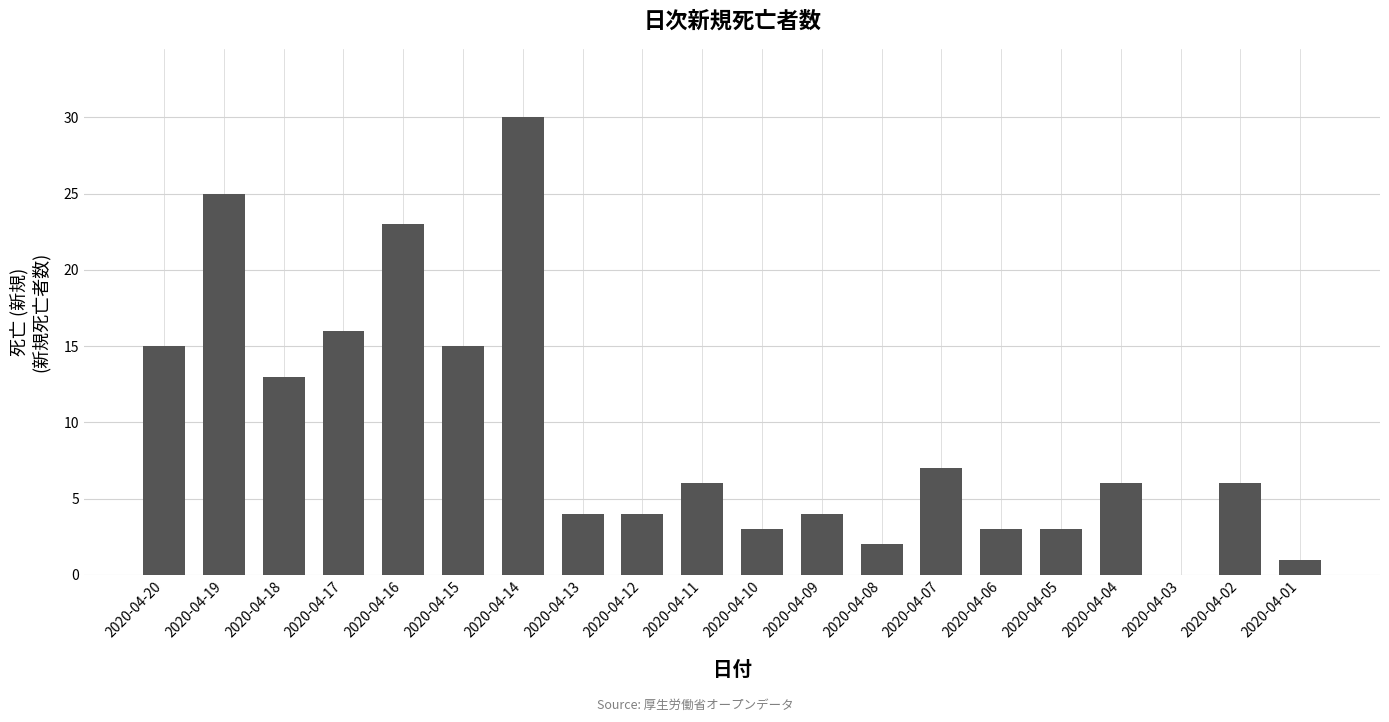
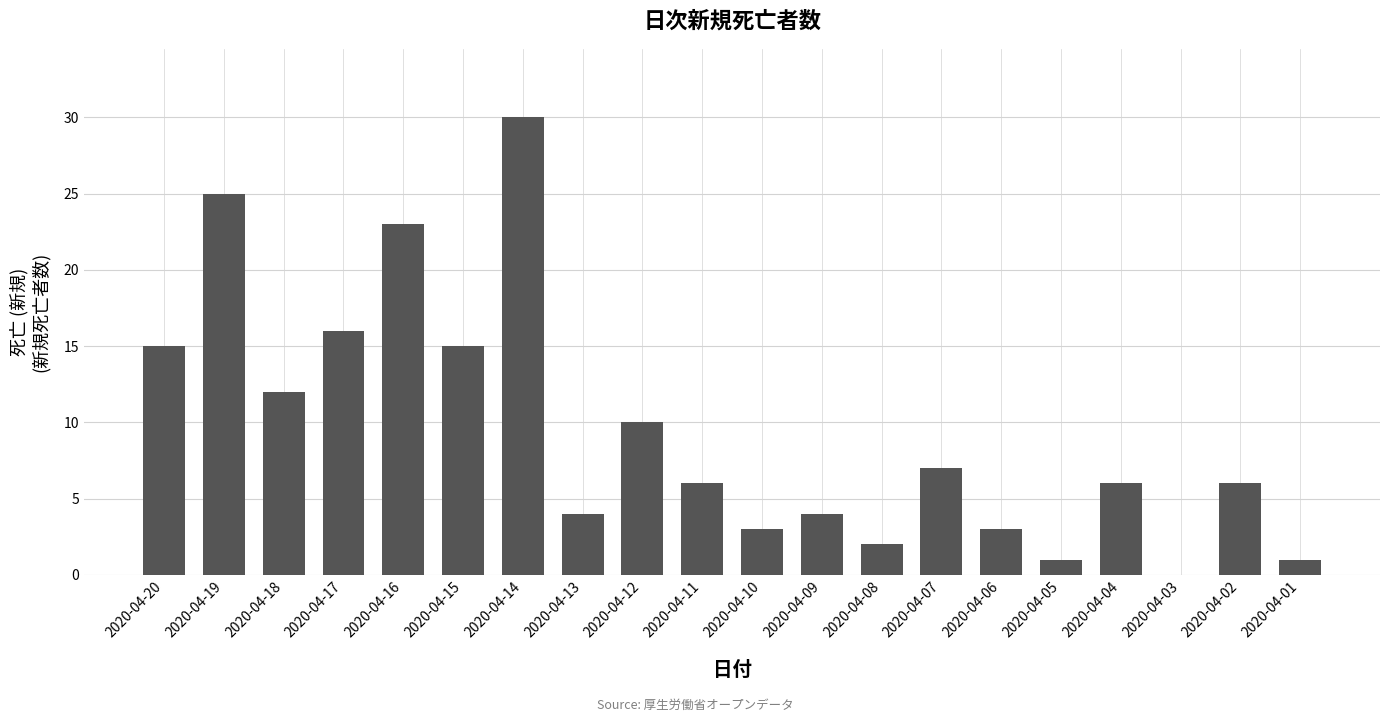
2020-04-18: 13 -> 12
2020-04-12: 4 -> 10
2020-04-05: 3 -> 1
